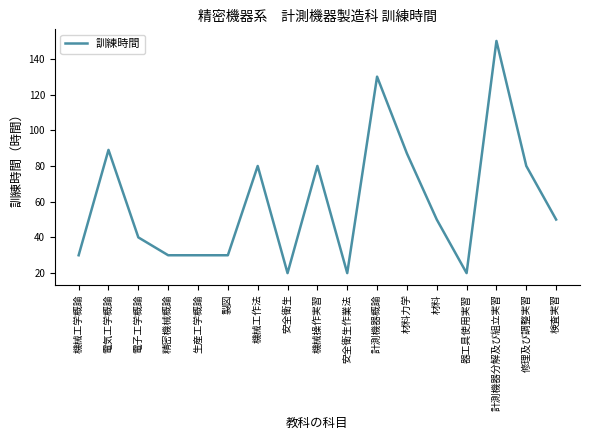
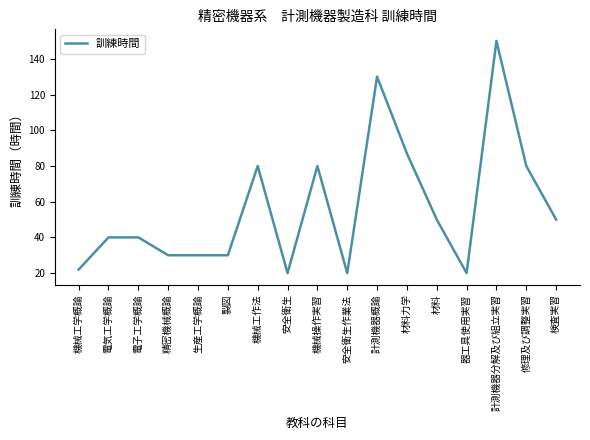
機械工学概論: 30 -> 22
電気工学概論: 89 -> 40
